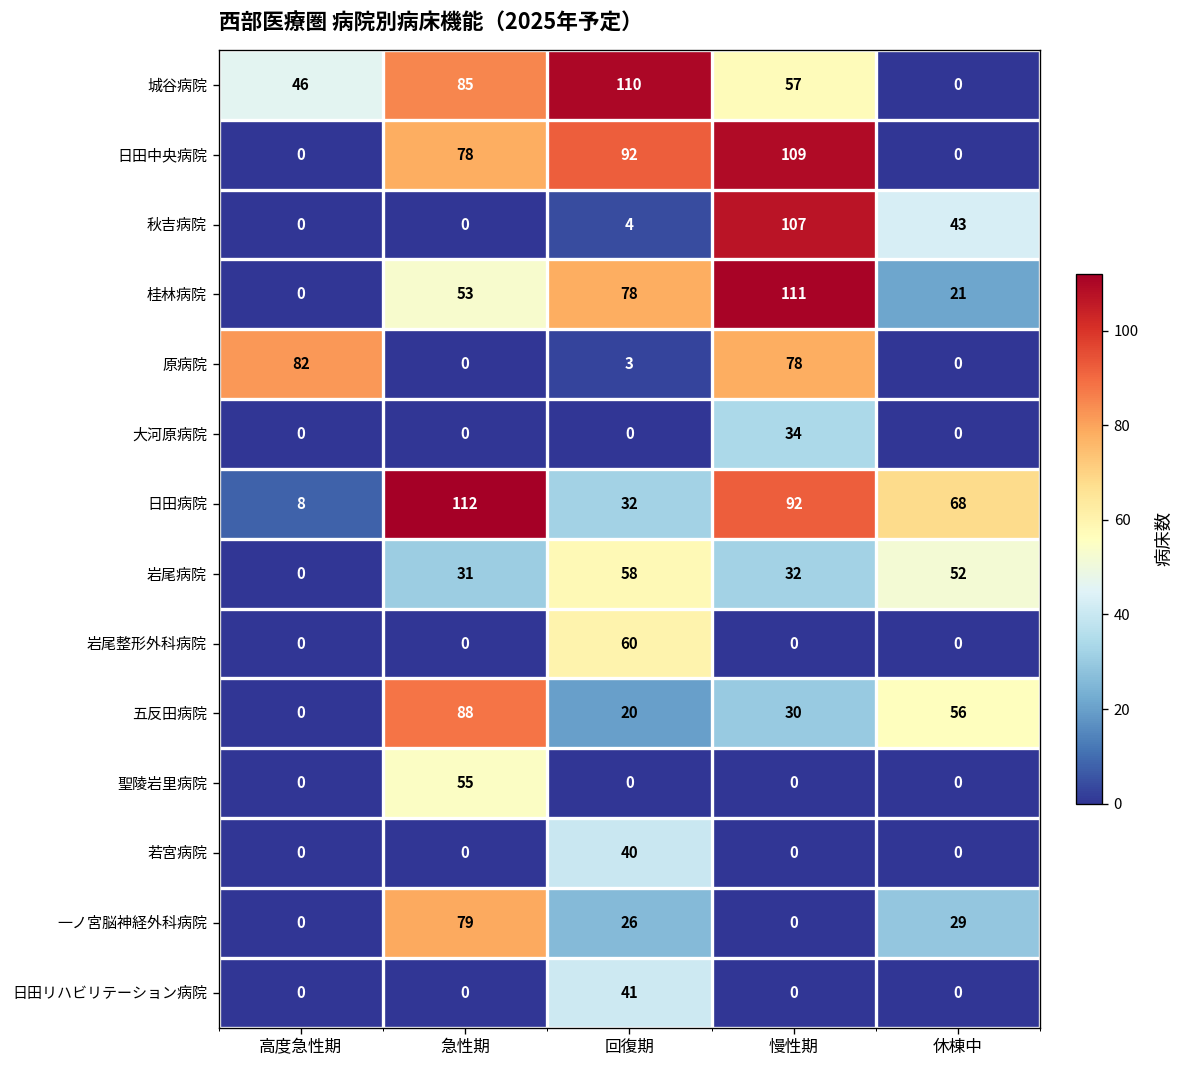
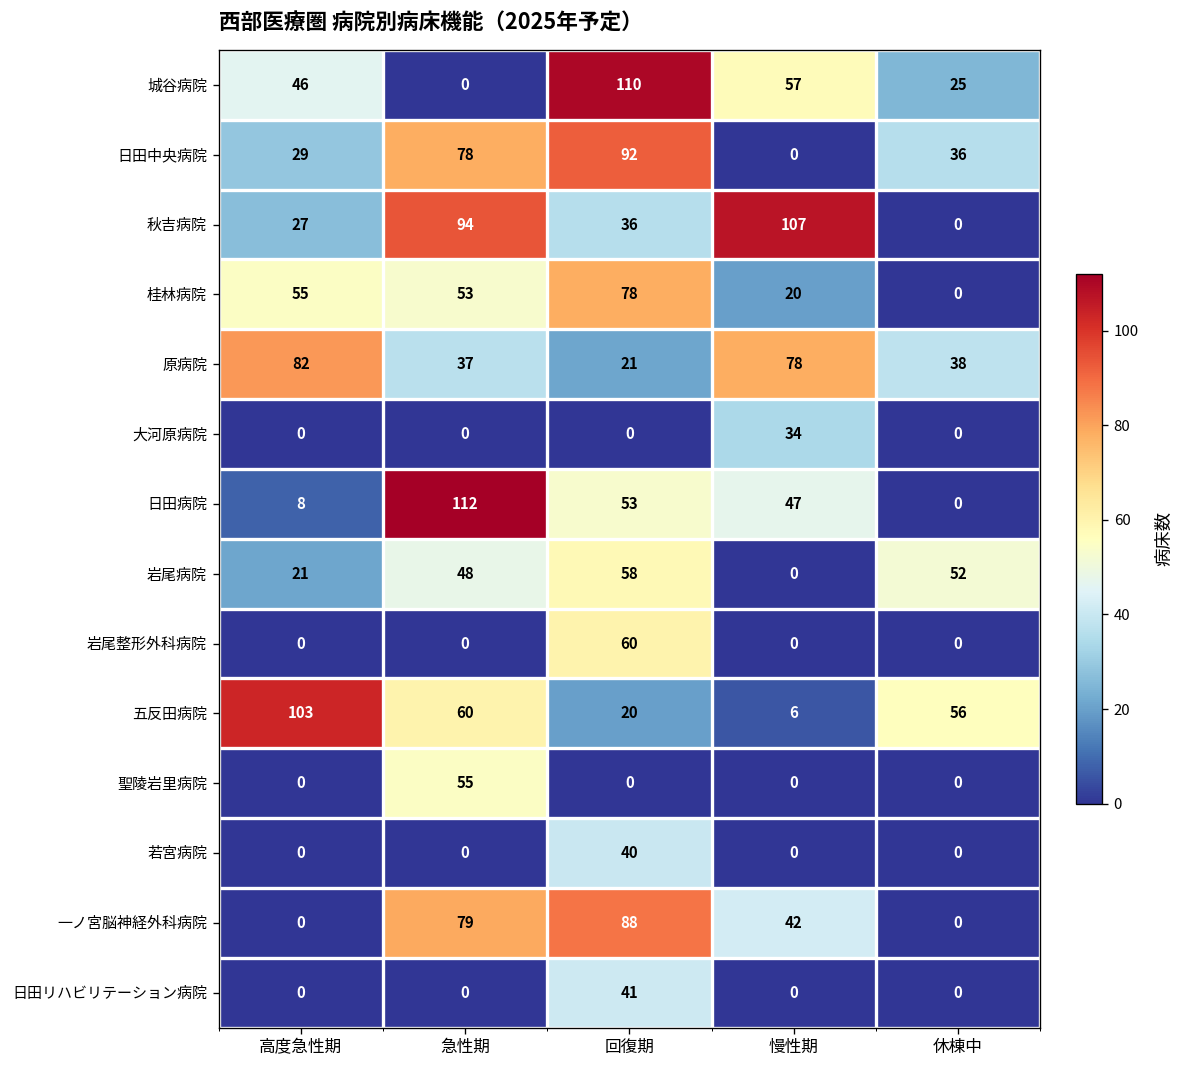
城谷病院, 急性期: 85 -> 0
城谷病院, 休棟中: 0 -> 25
日田中央病院, 高度急性期: 0 -> 29
日田中央病院, 慢性期: 109 -> 0
日田中央病院, 休棟中: 0 -> 36
秋吉病院, 高度急性期: 0 -> 27
秋吉病院, 急性期: 0 -> 94
秋吉病院, 回復期: 4 -> 36
秋吉病院, 休棟中: 43 -> 0
桂林病院, 高度急性期: 0 -> 55
桂林病院, 慢性期: 111 -> 20
桂林病院, 休棟中: 21 -> 0
原病院, 急性期: 0 -> 37
原病院, 回復期: 3 -> 21
原病院, 休棟中: 0 -> 38
日田病院, 回復期: 32 -> 53
日田病院, 慢性期: 92 -> 47
日田病院, 休棟中: 68 -> 0
岩尾病院, 高度急性期: 0 -> 21
岩尾病院, 急性期: 31 -> 48
岩尾病院, 慢性期: 32 -> 0
五反田病院, 高度急性期: 0 -> 103
五反田病院, 急性期: 88 -> 60
五反田病院, 慢性期: 30 -> 6
一ノ宮脳神経外科病院, 回復期: 26 -> 88
一ノ宮脳神経外科病院, 慢性期: 0 -> 42
一ノ宮脳神経外科病院, 休棟中: 29 -> 0
